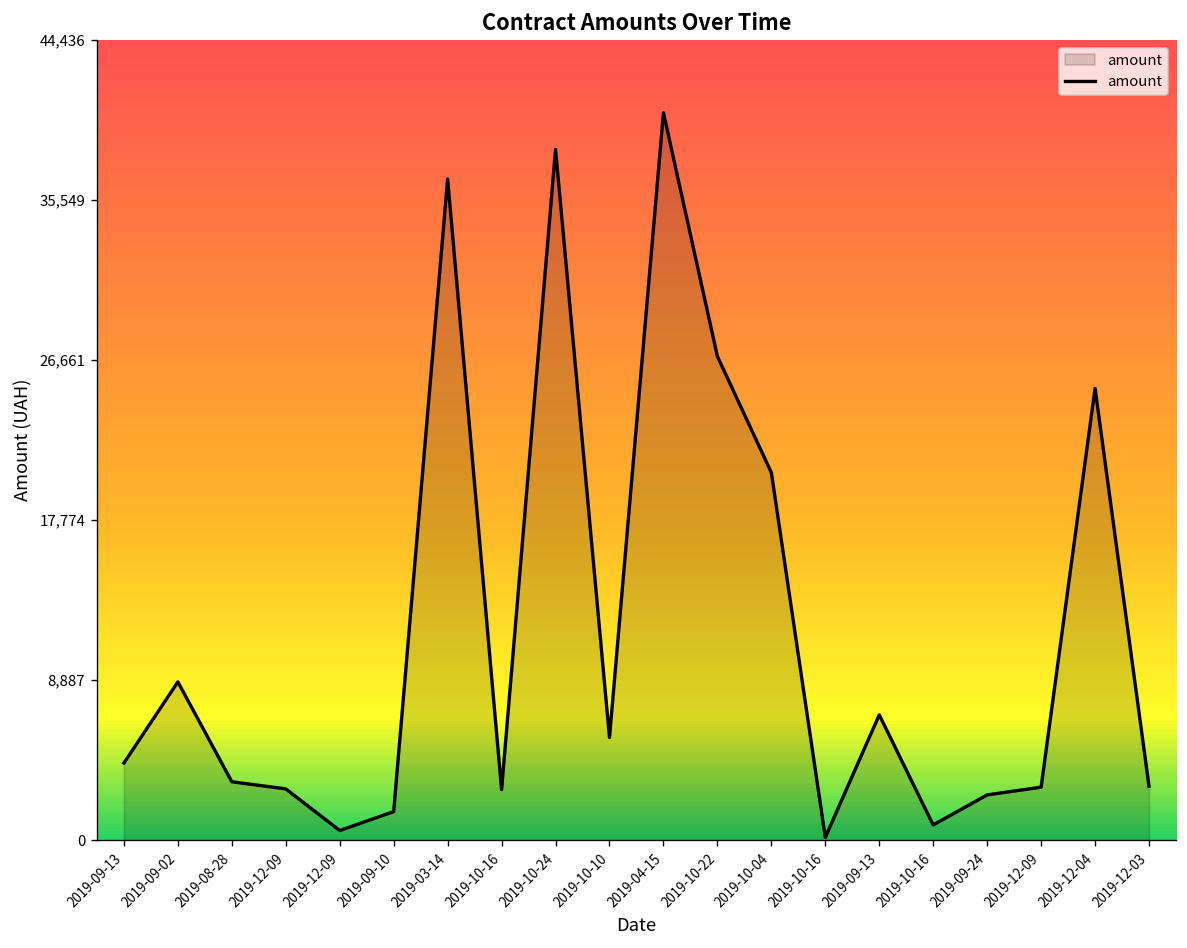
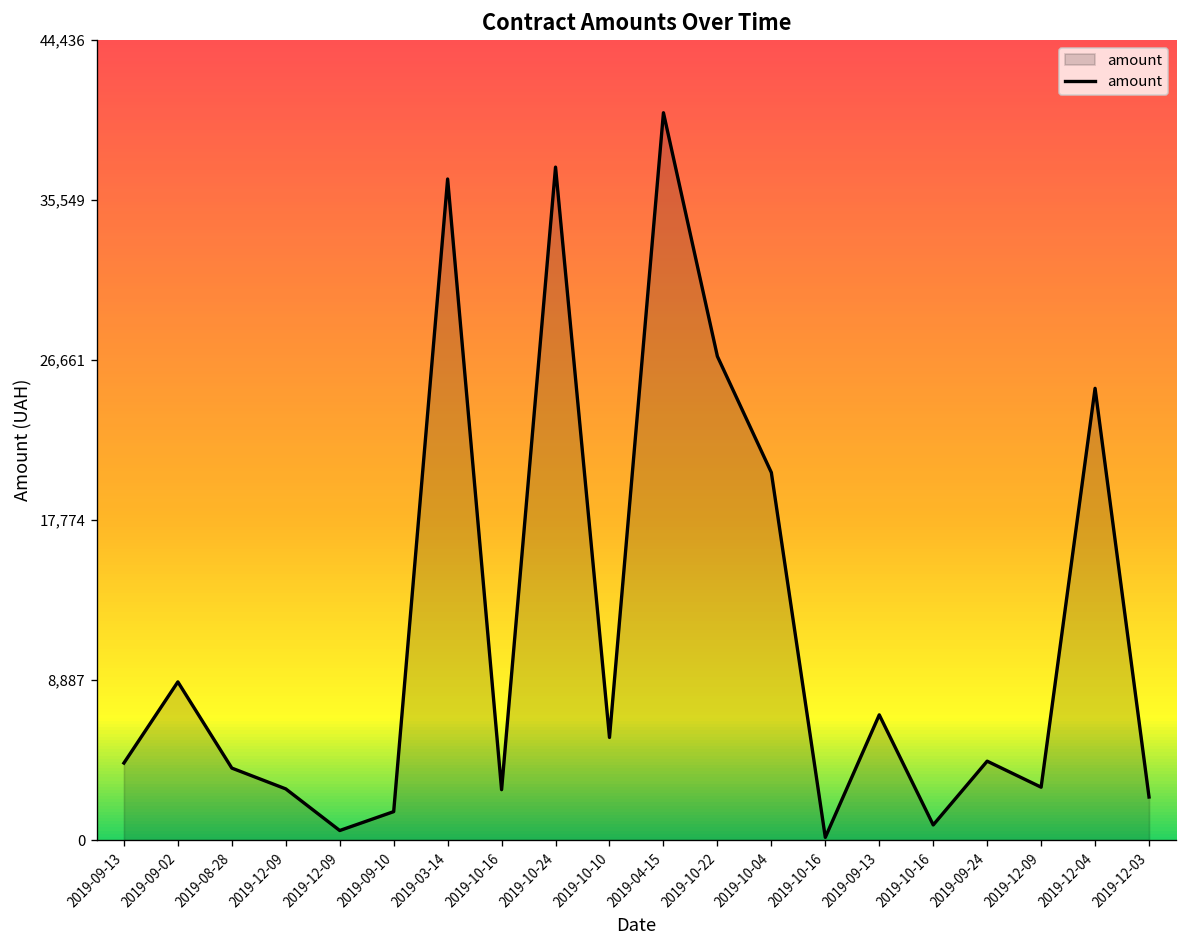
2019-08-28: 3,200 -> 4,000
2019-10-24: 38,400 -> 37,400
2019-09-24: 2,500 -> 4,400
2019-12-03: 3,000 -> 2,400
